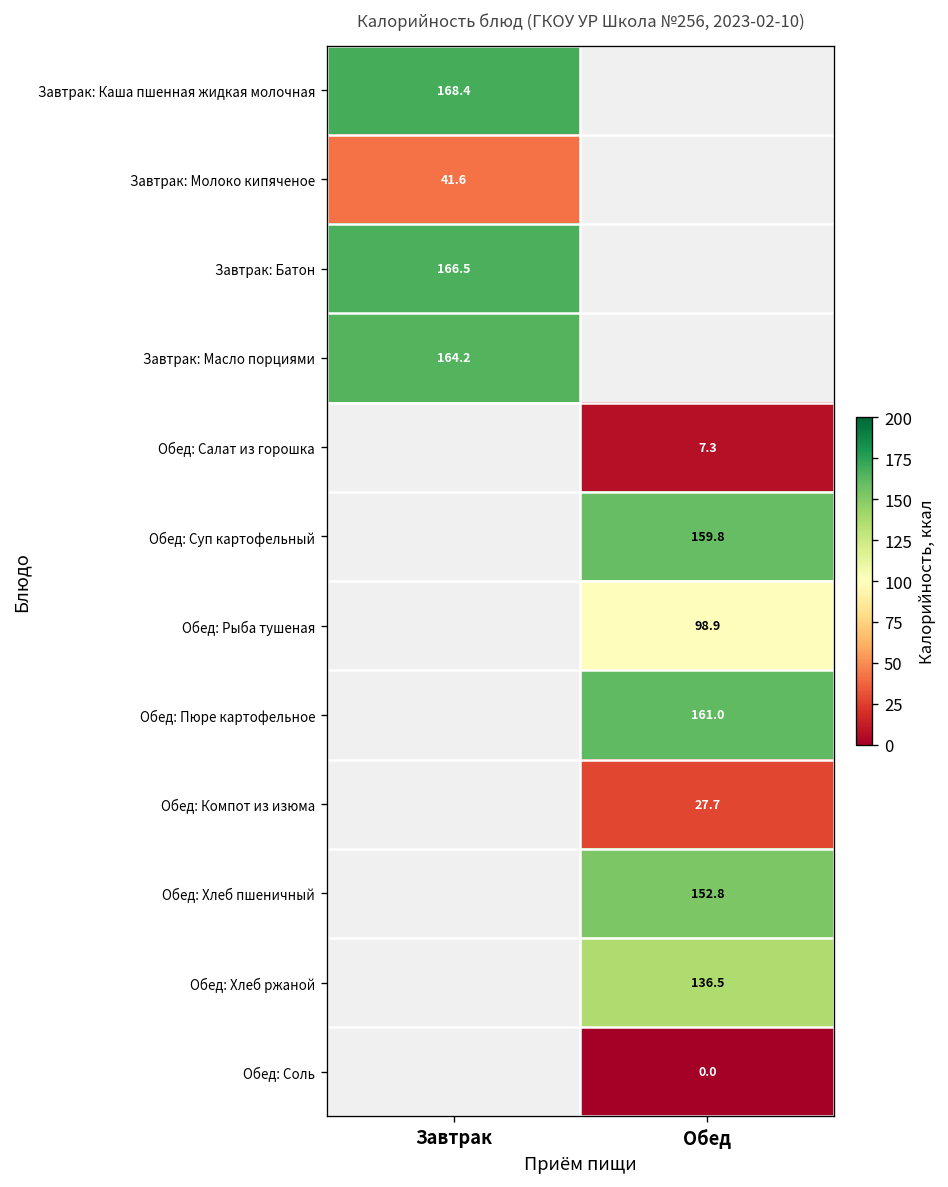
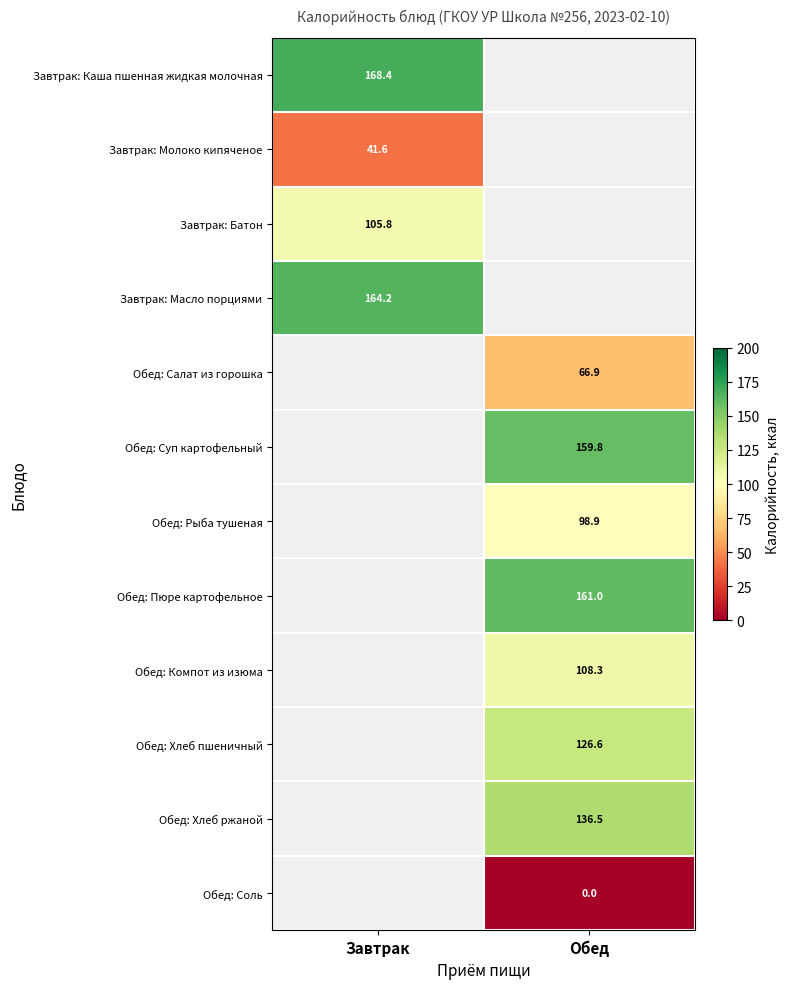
Завтрак: Батон, Завтрак: 166.5 -> 105.8
Обед: Салат из горошка, Обед: 7.3 -> 66.9
Обед: Компот из изюма, Обед: 27.7 -> 108.3
Обед: Хлеб пшеничный, Обед: 152.8 -> 126.6
